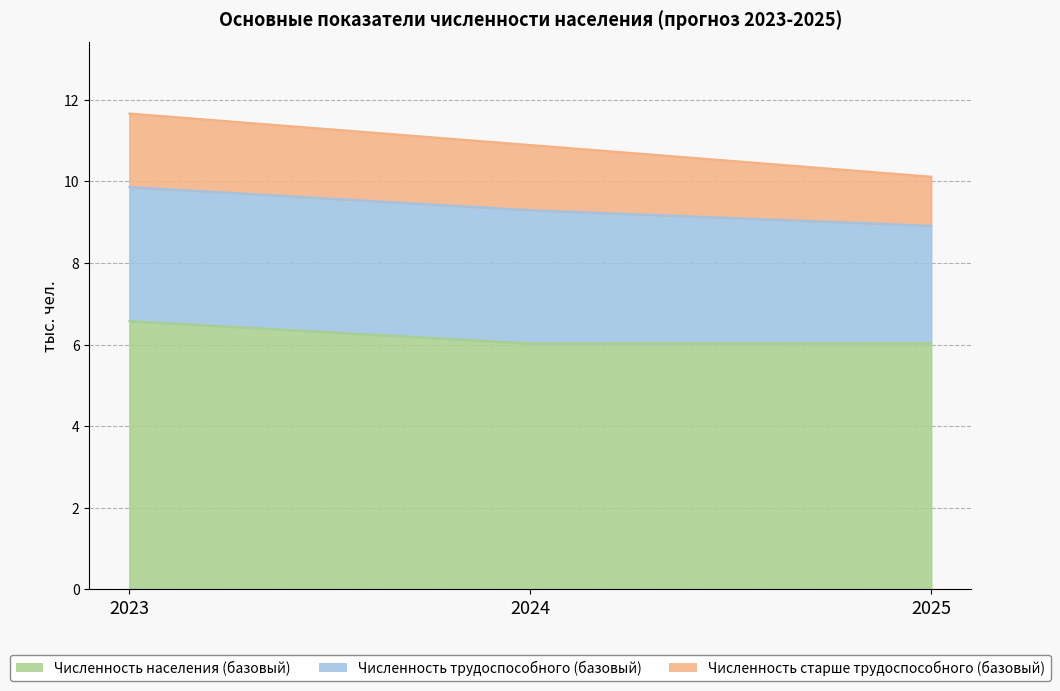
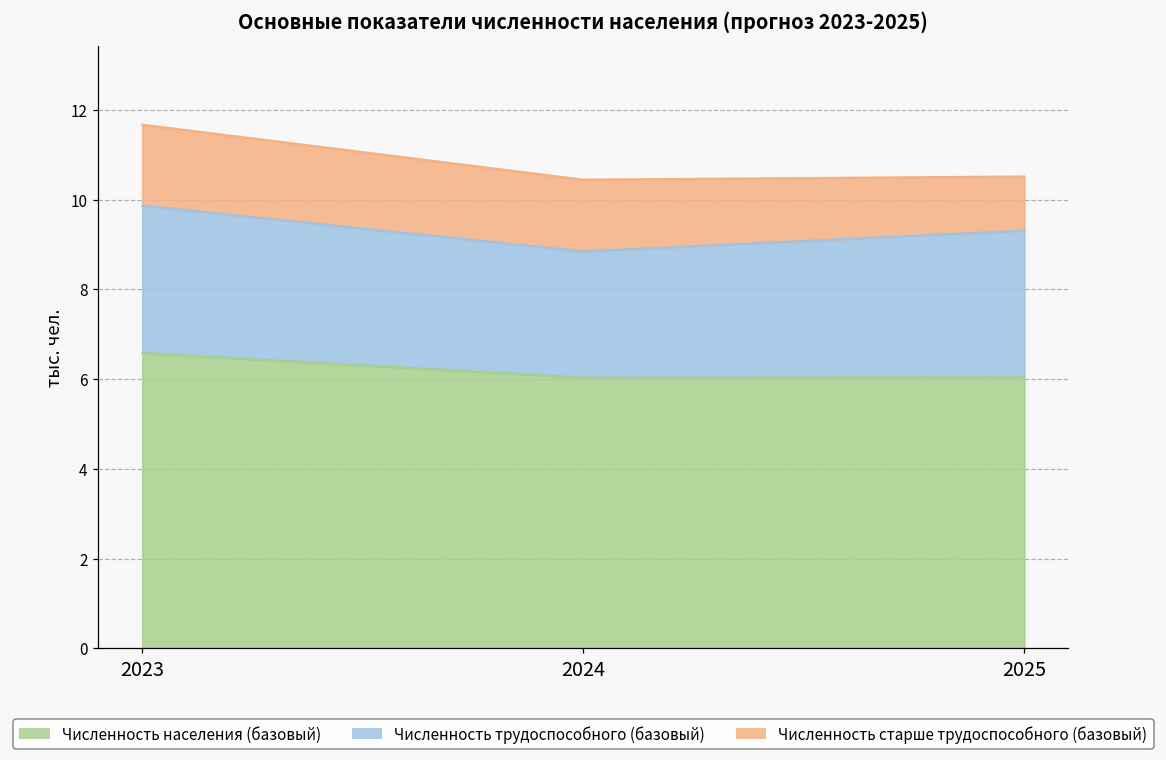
Численность трудоспособного (базовый), 2024: 3.3 -> 2.8
Численность трудоспособного (базовый), 2025: 2.9 -> 3.3
